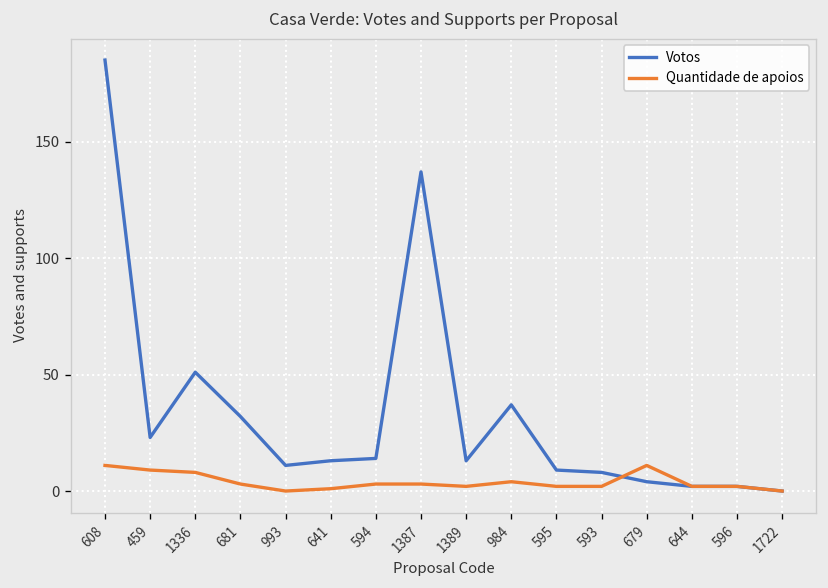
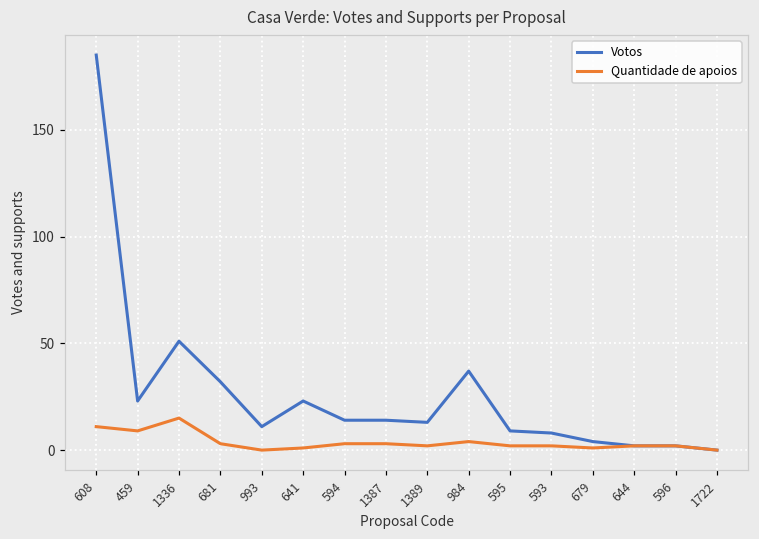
Quantidade de apoios, 1336: 8 -> 15
Votos, 641: 13 -> 23
Votos, 1387: 137 -> 14
Quantidade de apoios, 679: 11 -> 1
